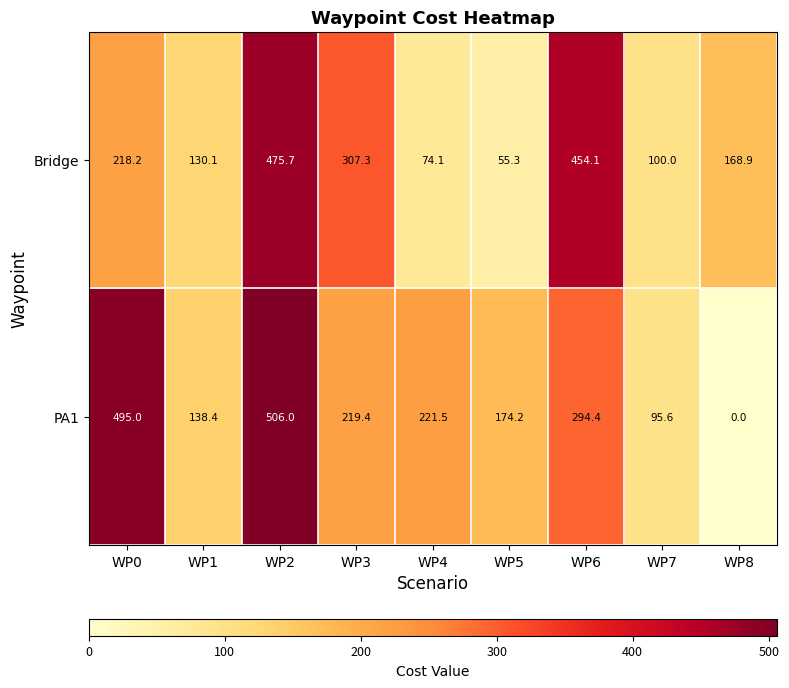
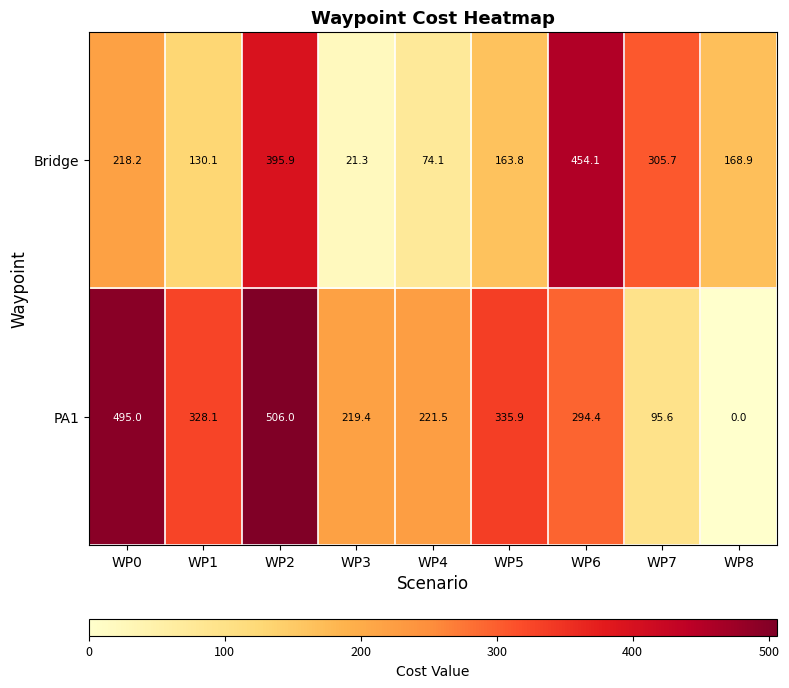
Bridge, WP2: 475.7 -> 395.9
Bridge, WP3: 307.3 -> 21.3
Bridge, WP5: 55.3 -> 163.8
Bridge, WP7: 100.0 -> 305.7
PA1, WP1: 138.4 -> 328.1
PA1, WP5: 174.2 -> 335.9
